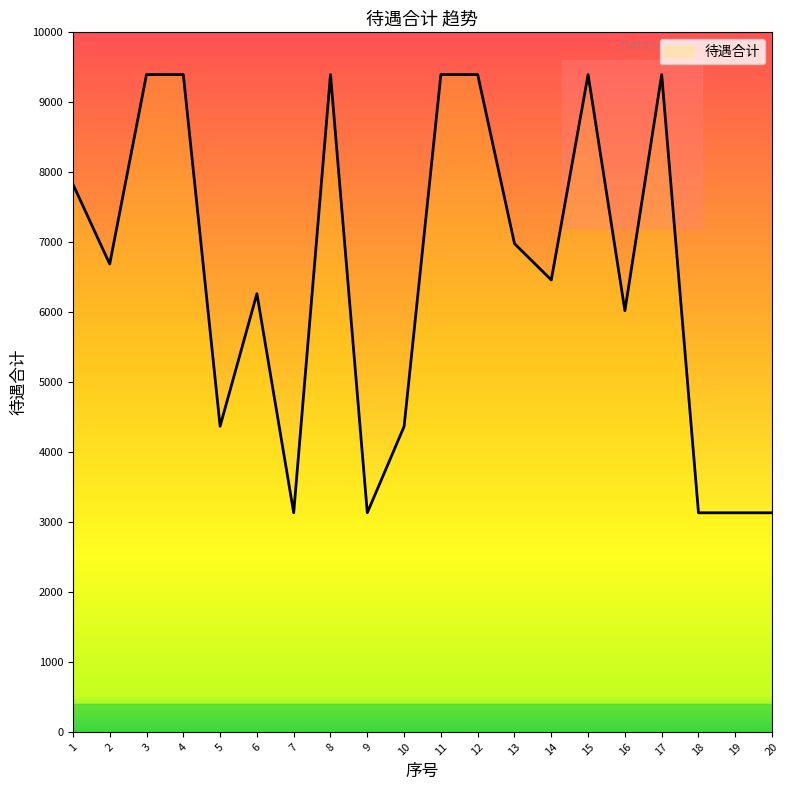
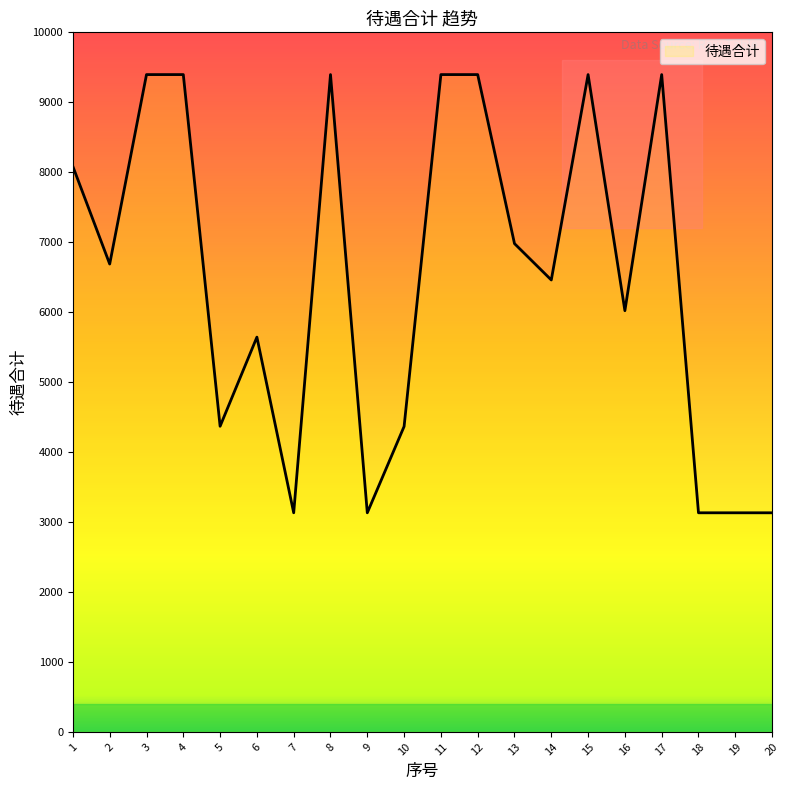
1: 7800 -> 8100
6: 6300 -> 5600
